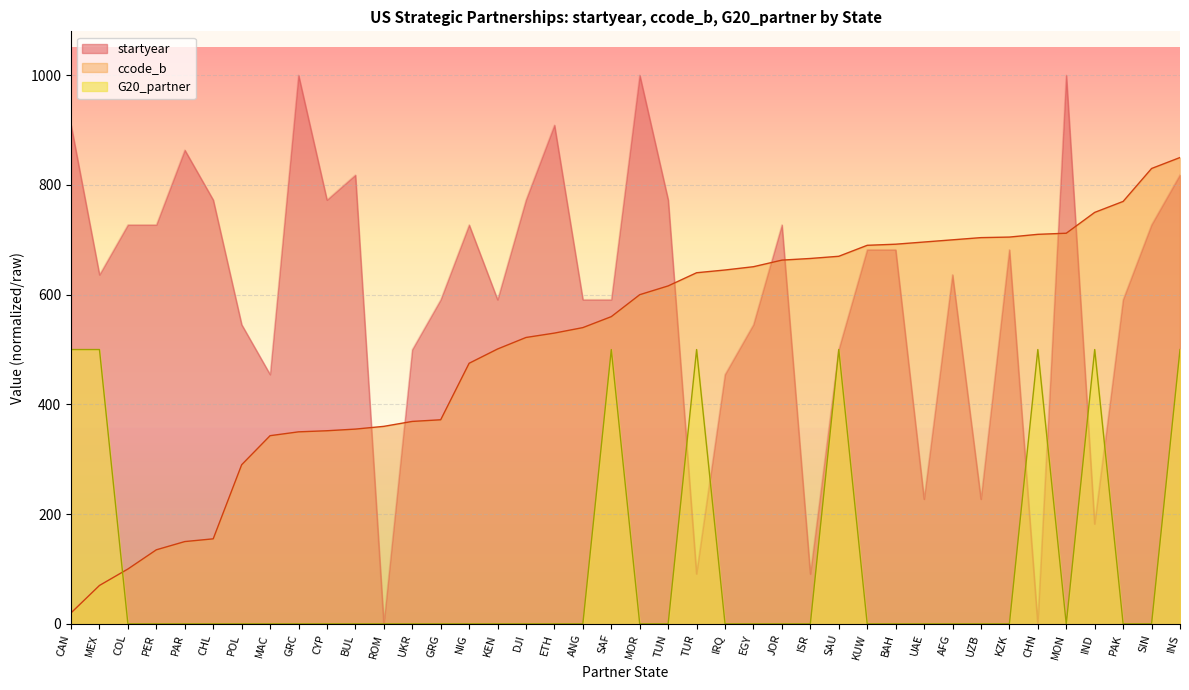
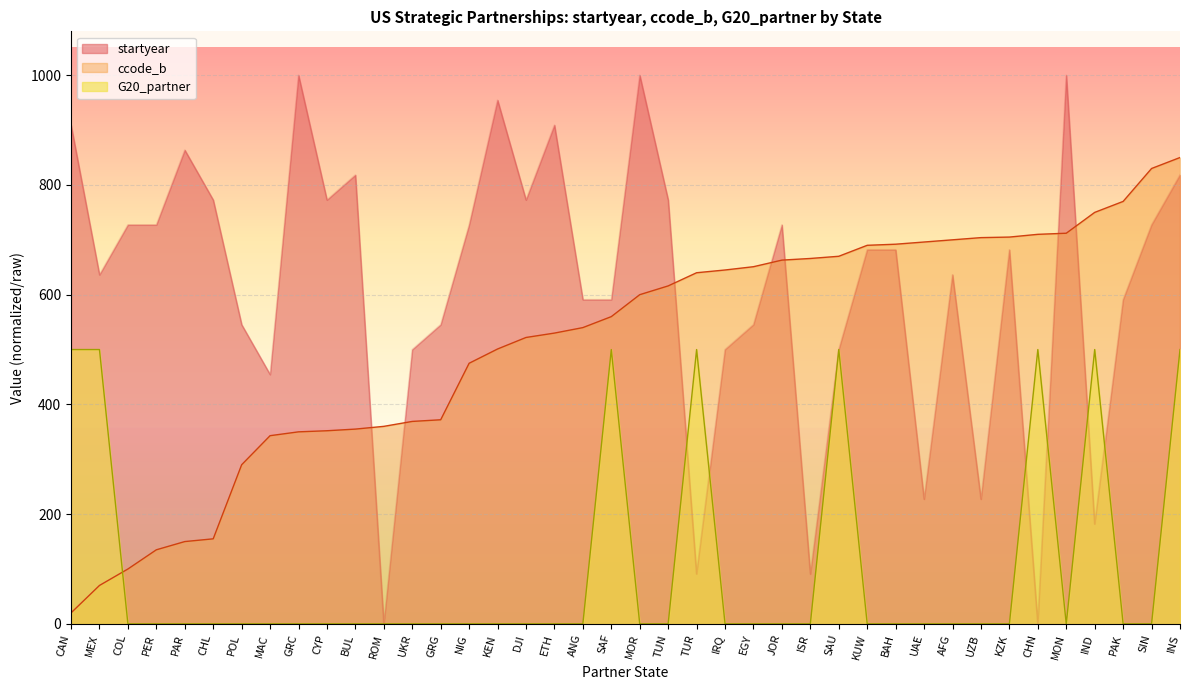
startyear, GRG: 590 -> 550
startyear, KEN: 590 -> 950
startyear, IRQ: 450 -> 500
